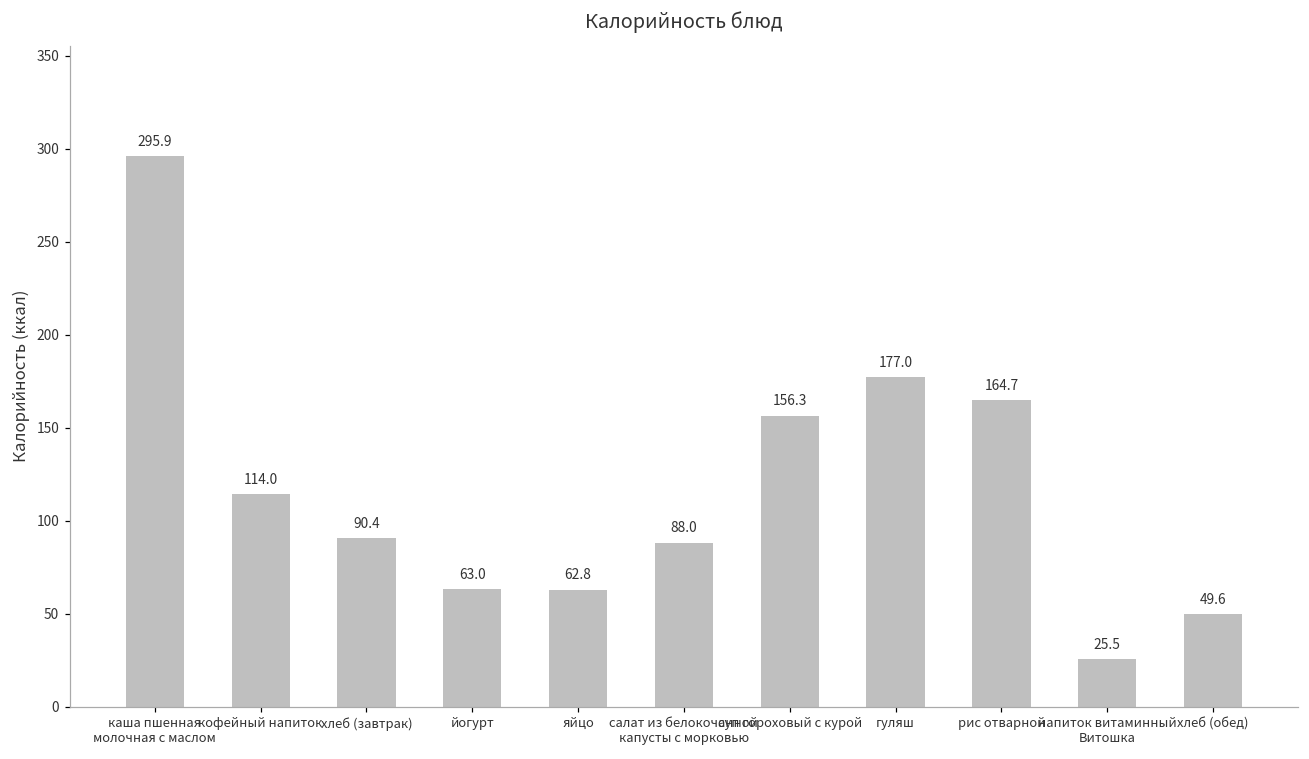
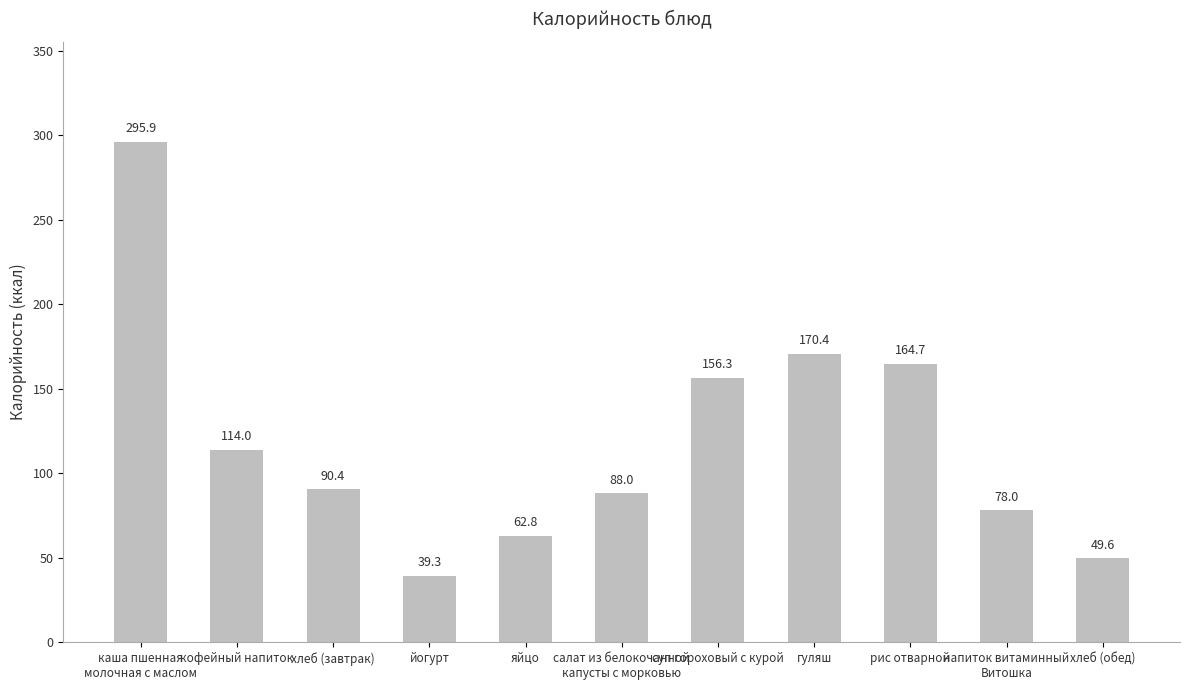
йогурт: 63.0 -> 39.3
гуляш: 177.0 -> 170.4
напиток витаминный Витошка: 25.5 -> 78.0
